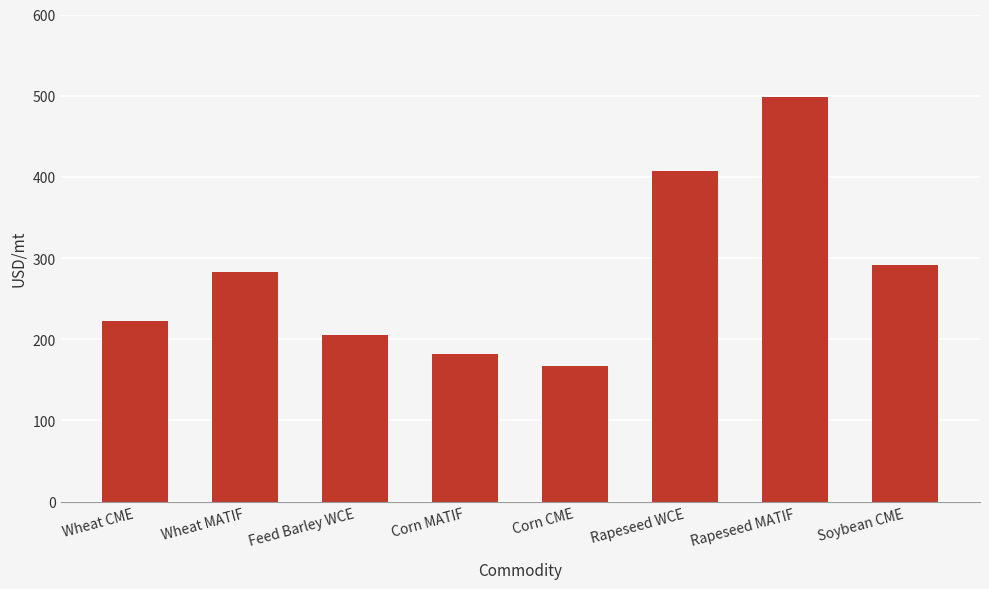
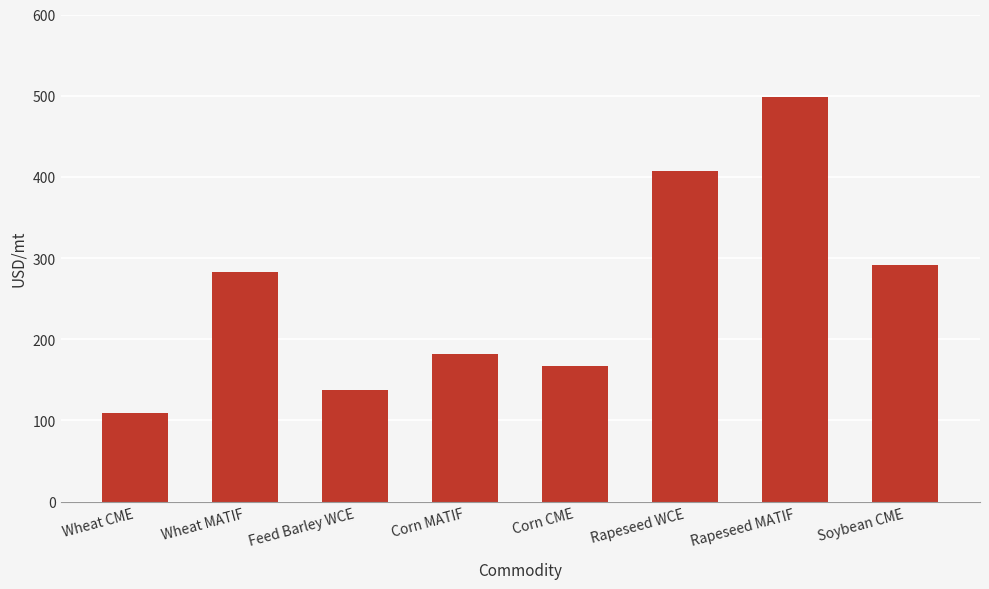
Wheat CME: 220 -> 110
Feed Barley WCE: 210 -> 140
